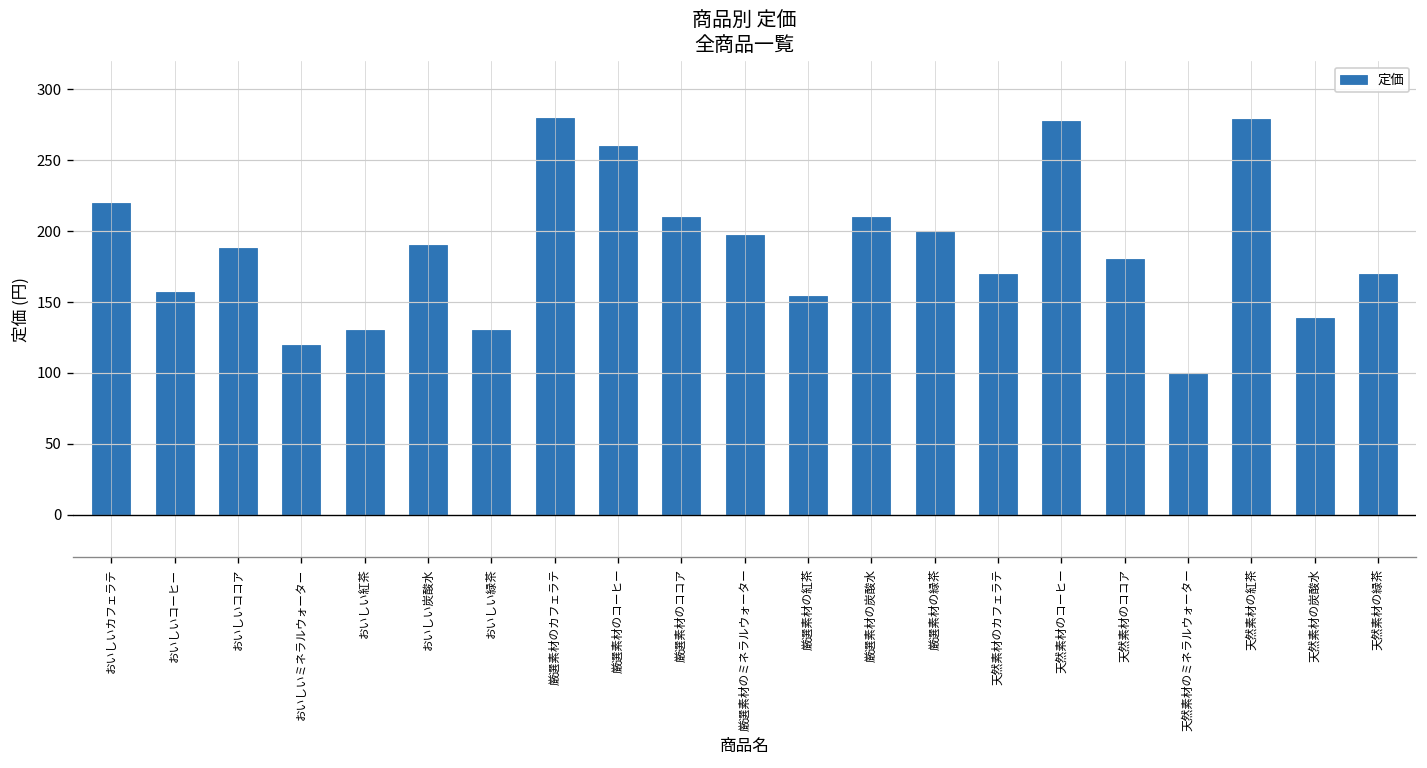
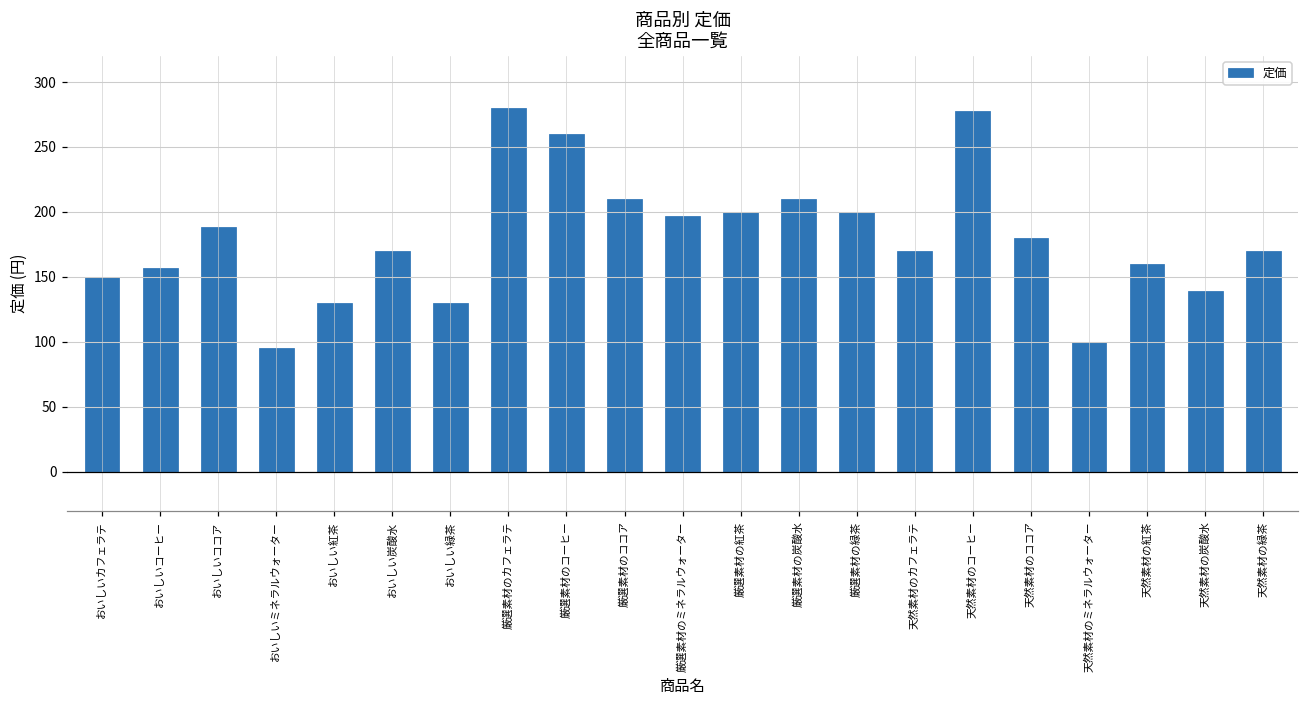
おいしいカフェラテ: 220 -> 150
おいしいミネラルウォーター: 120 -> 95
おいしい炭酸水: 190 -> 170
厳選素材の紅茶: 154 -> 200
天然素材の紅茶: 279 -> 160
